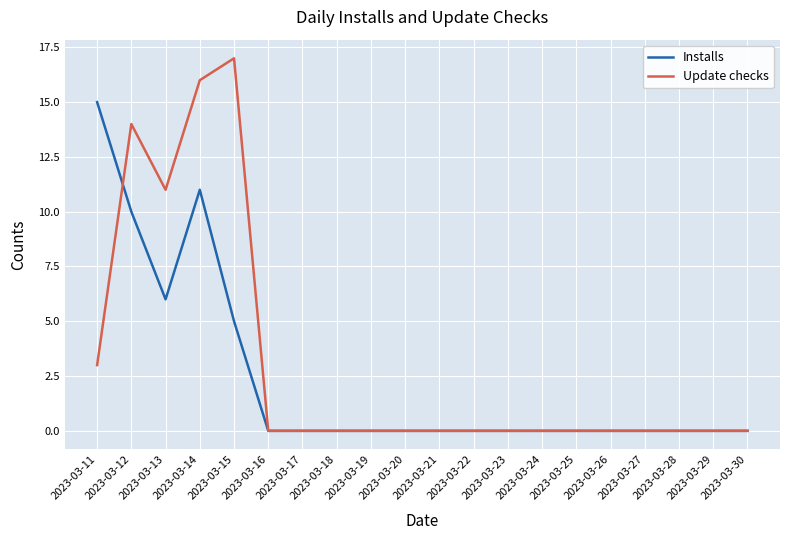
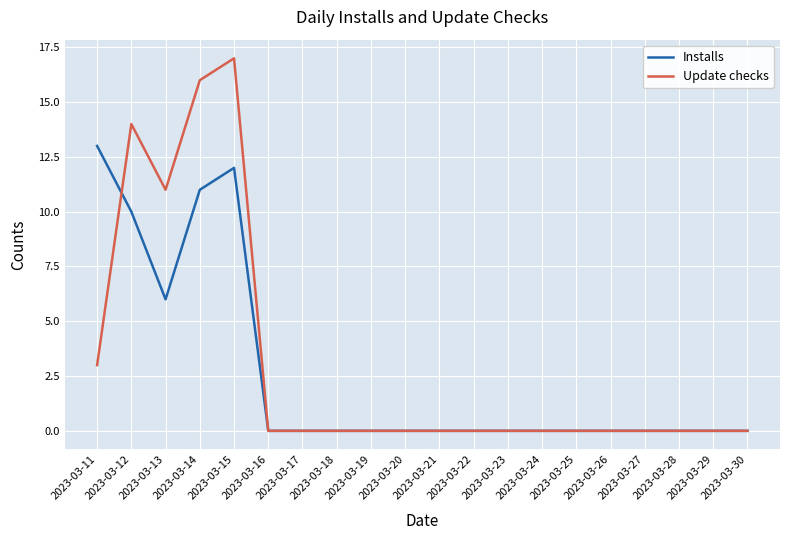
Installs, 2023-03-11: 15 -> 13
Installs, 2023-03-15: 5 -> 12
